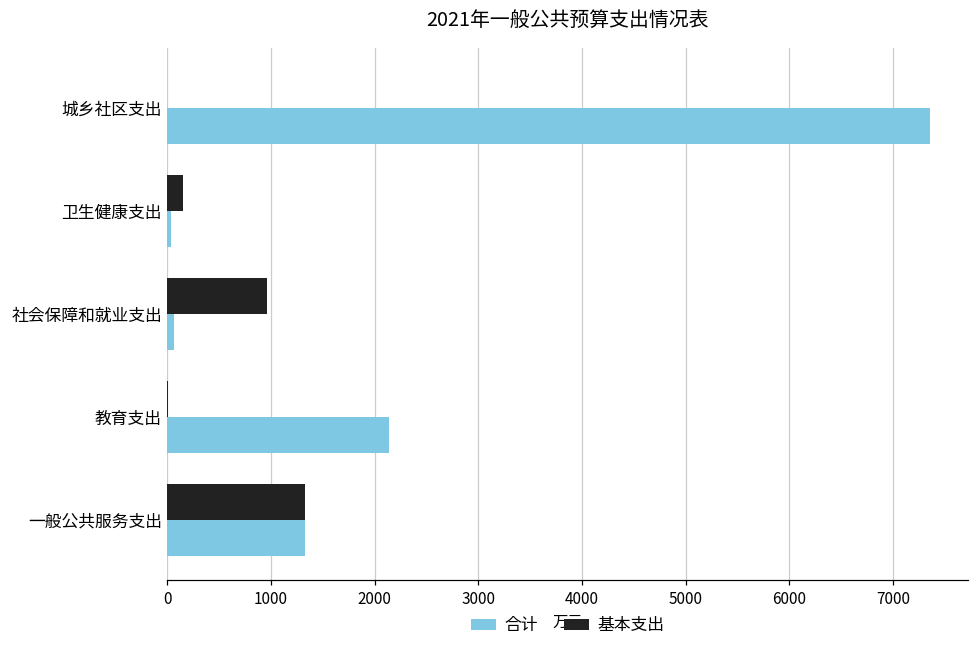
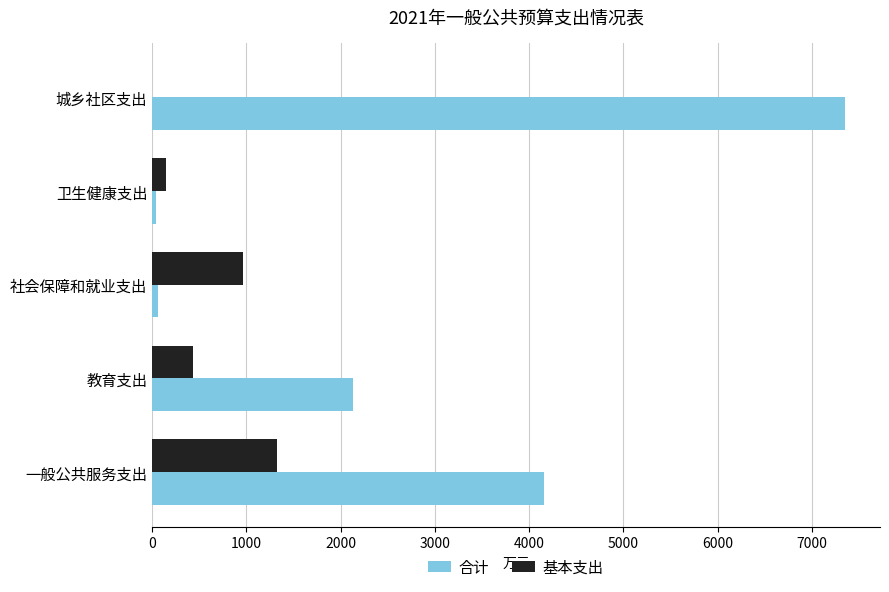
基本支出, 教育支出: 0 -> 400
合计, 一般公共服务支出: 1300 -> 4200
